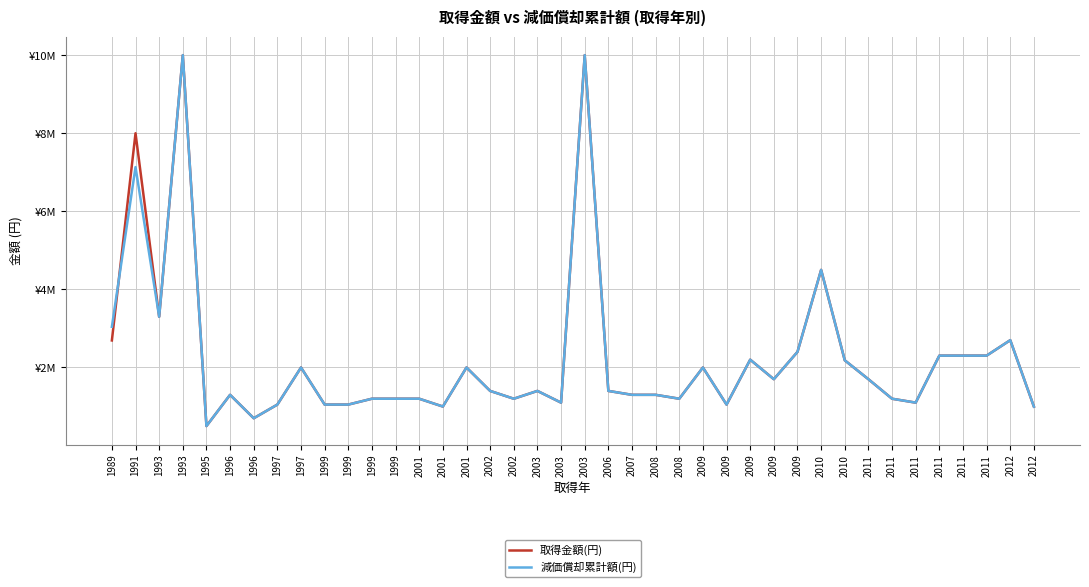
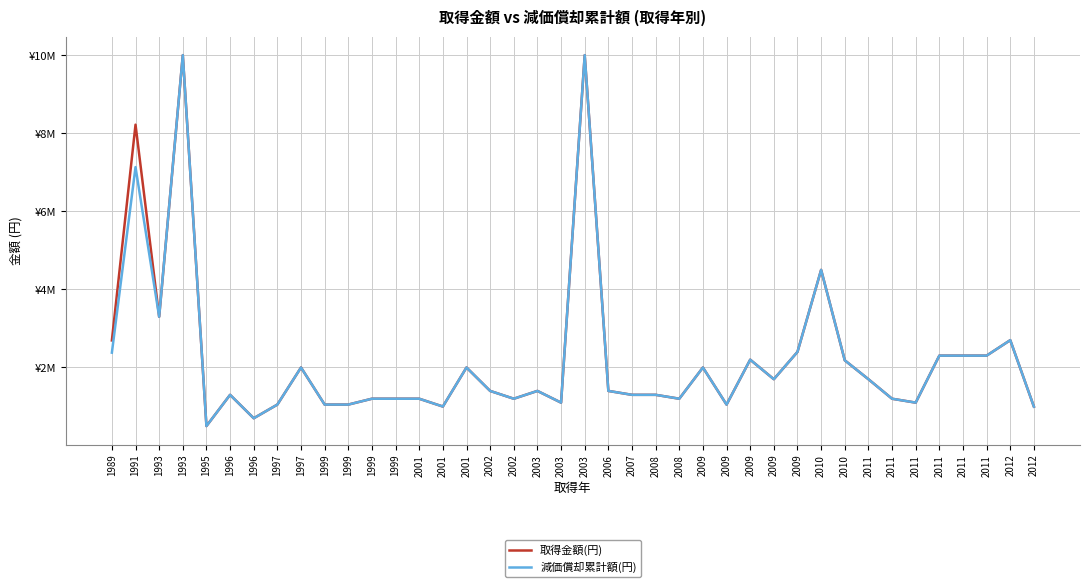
減価償却累計額(円), 1989: ¥3000000 -> ¥2400000
取得金額(円), 1991: ¥8000000 -> ¥8200000
